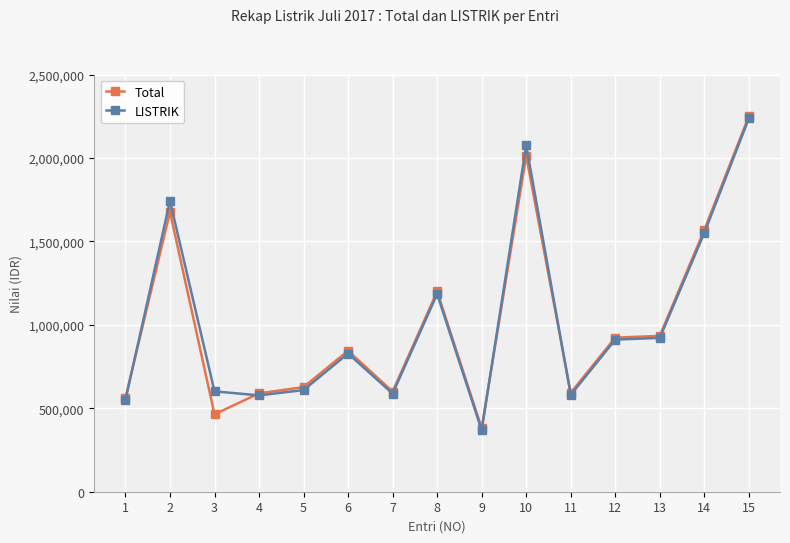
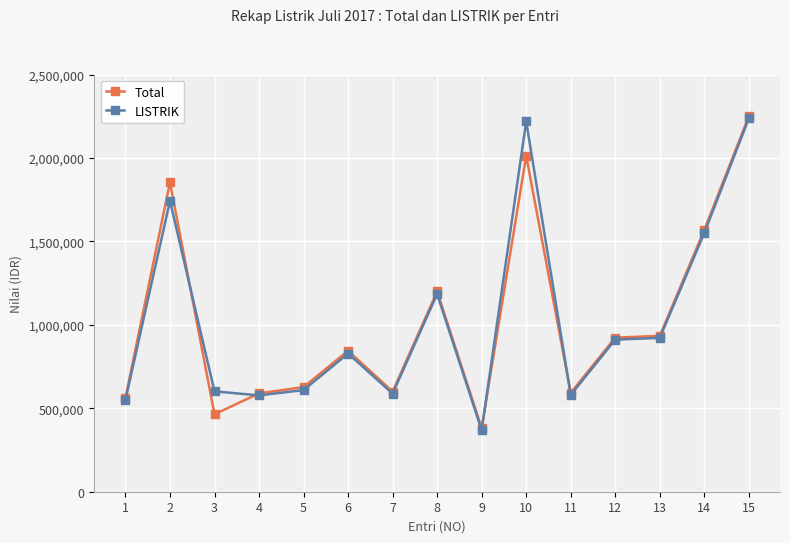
Total, 2: 1,680,000 -> 1,850,000
LISTRIK, 10: 2,080,000 -> 2,220,000
